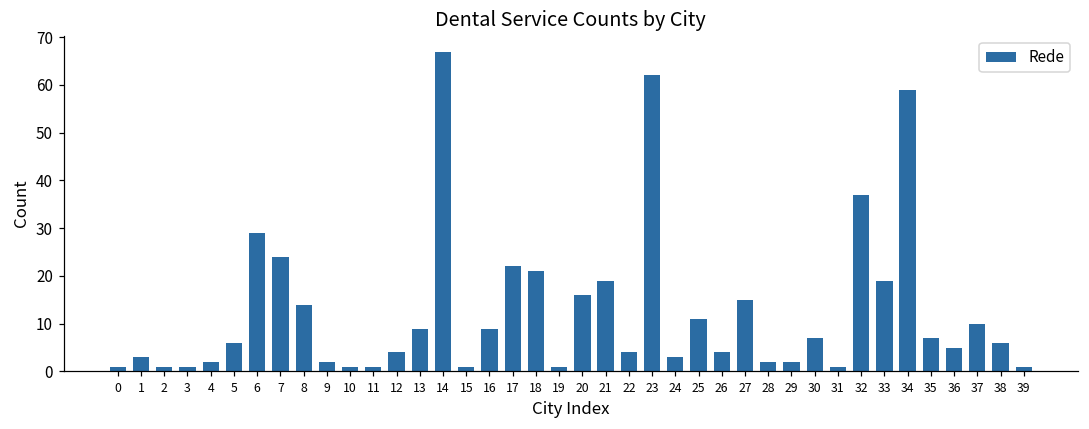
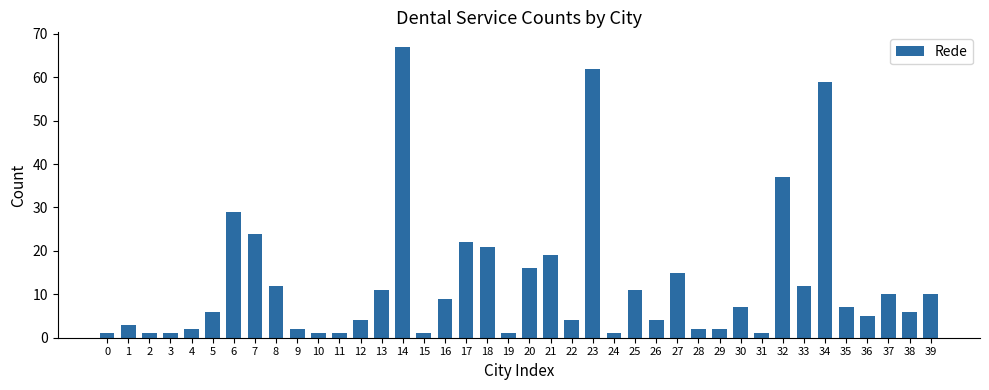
8: 14 -> 12
13: 9 -> 11
24: 3 -> 1
33: 19 -> 12
39: 1 -> 10
